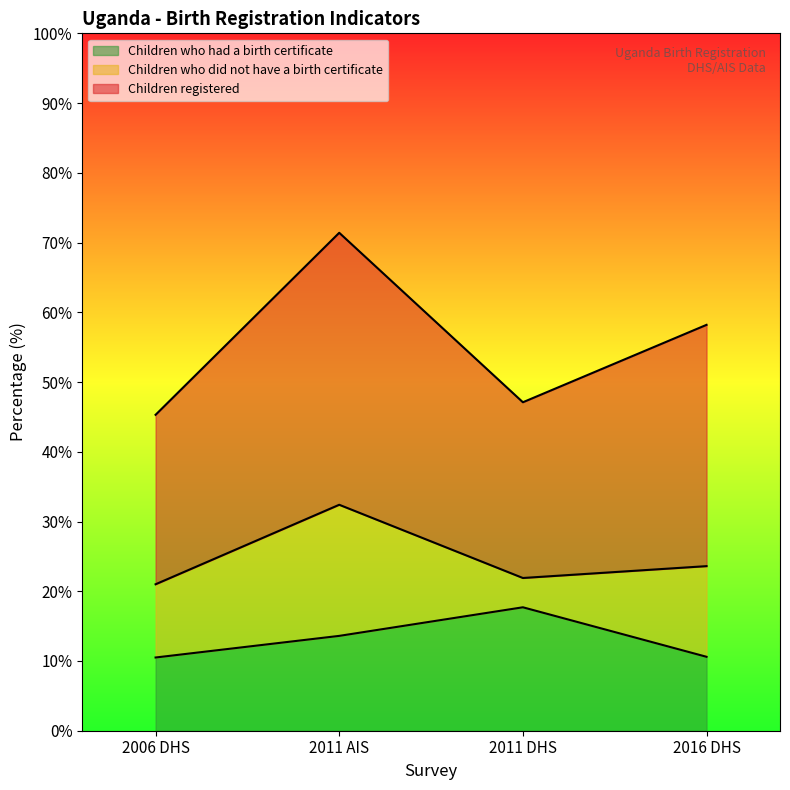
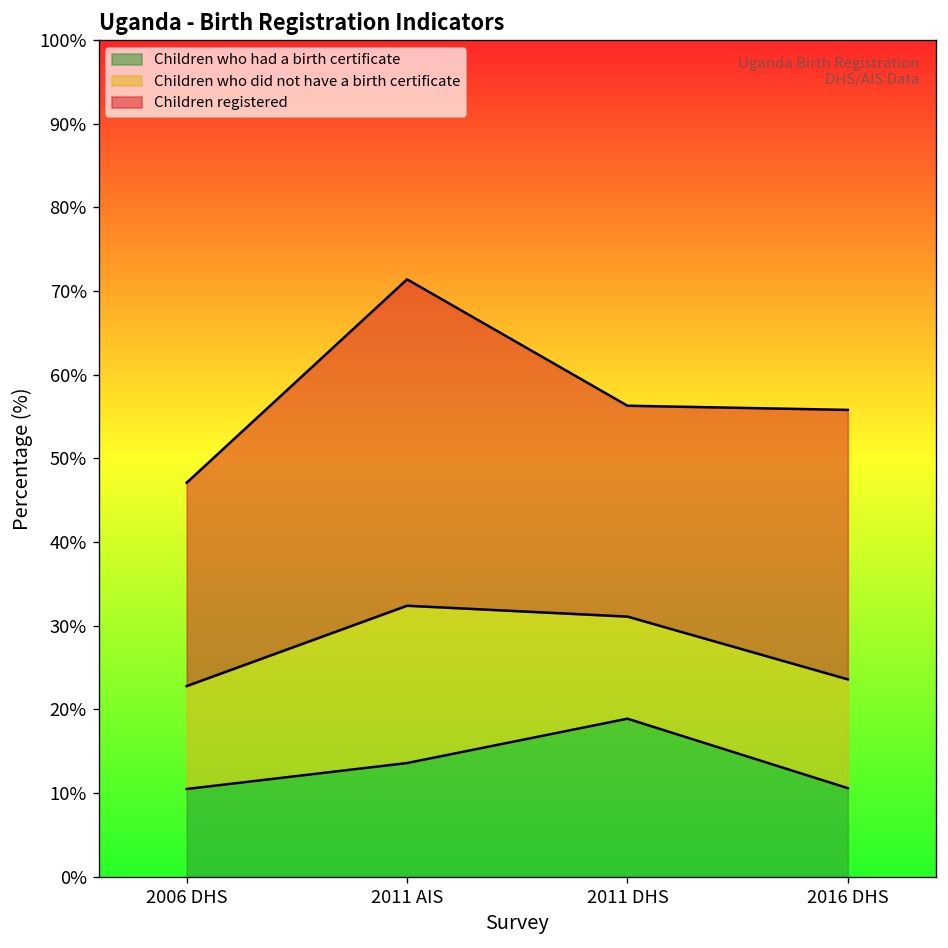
Children who did not have a birth certificate, 2006 DHS: 11% -> 12%
Children who had a birth certificate, 2011 DHS: 18% -> 19%
Children who did not have a birth certificate, 2011 DHS: 4% -> 12%
Children registered, 2016 DHS: 35% -> 32%
